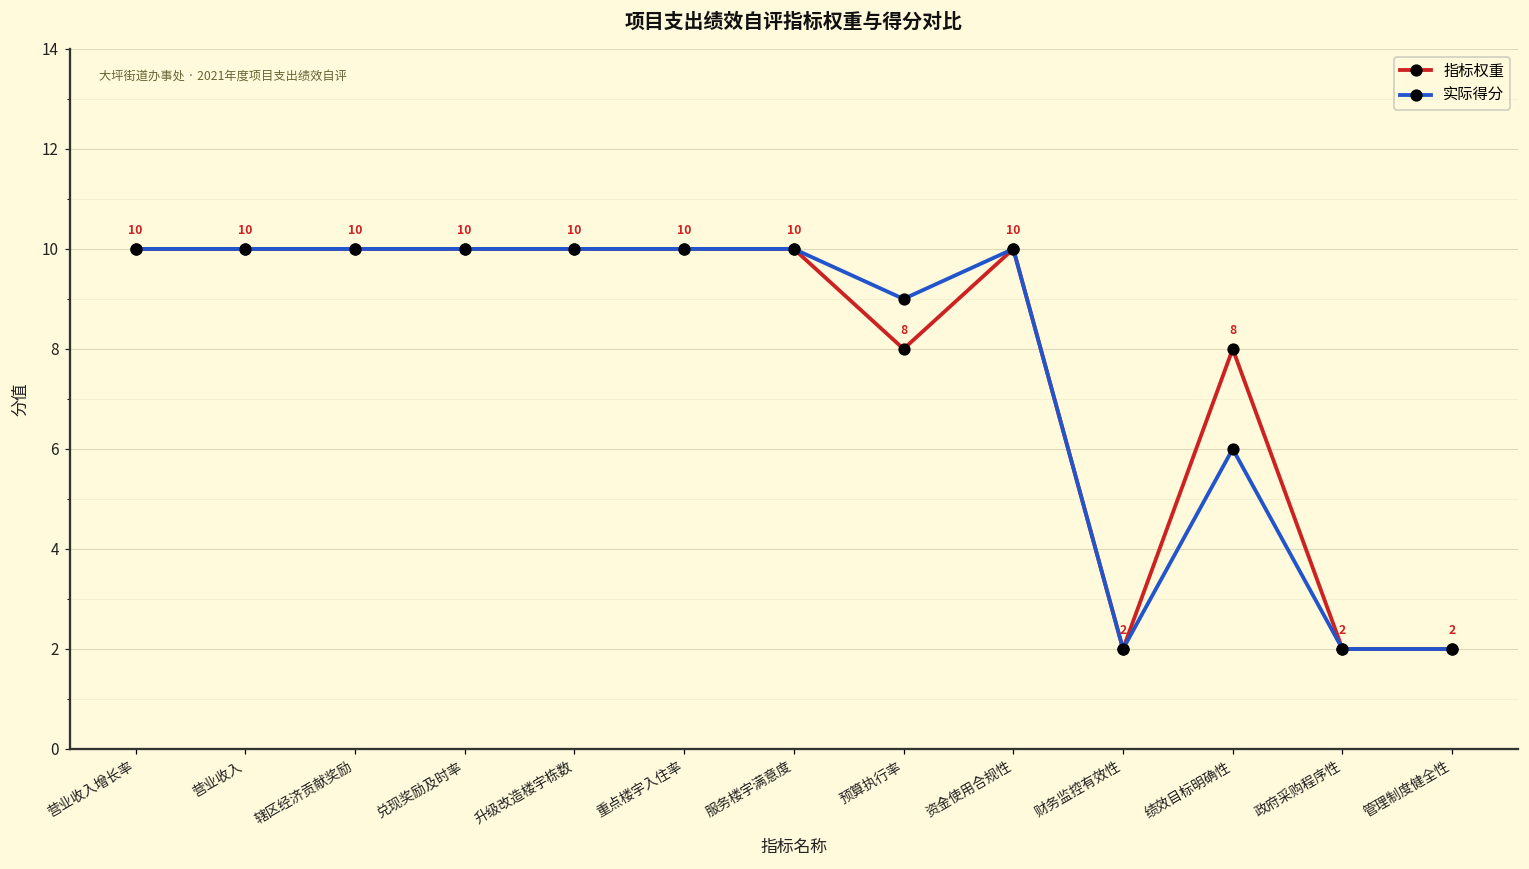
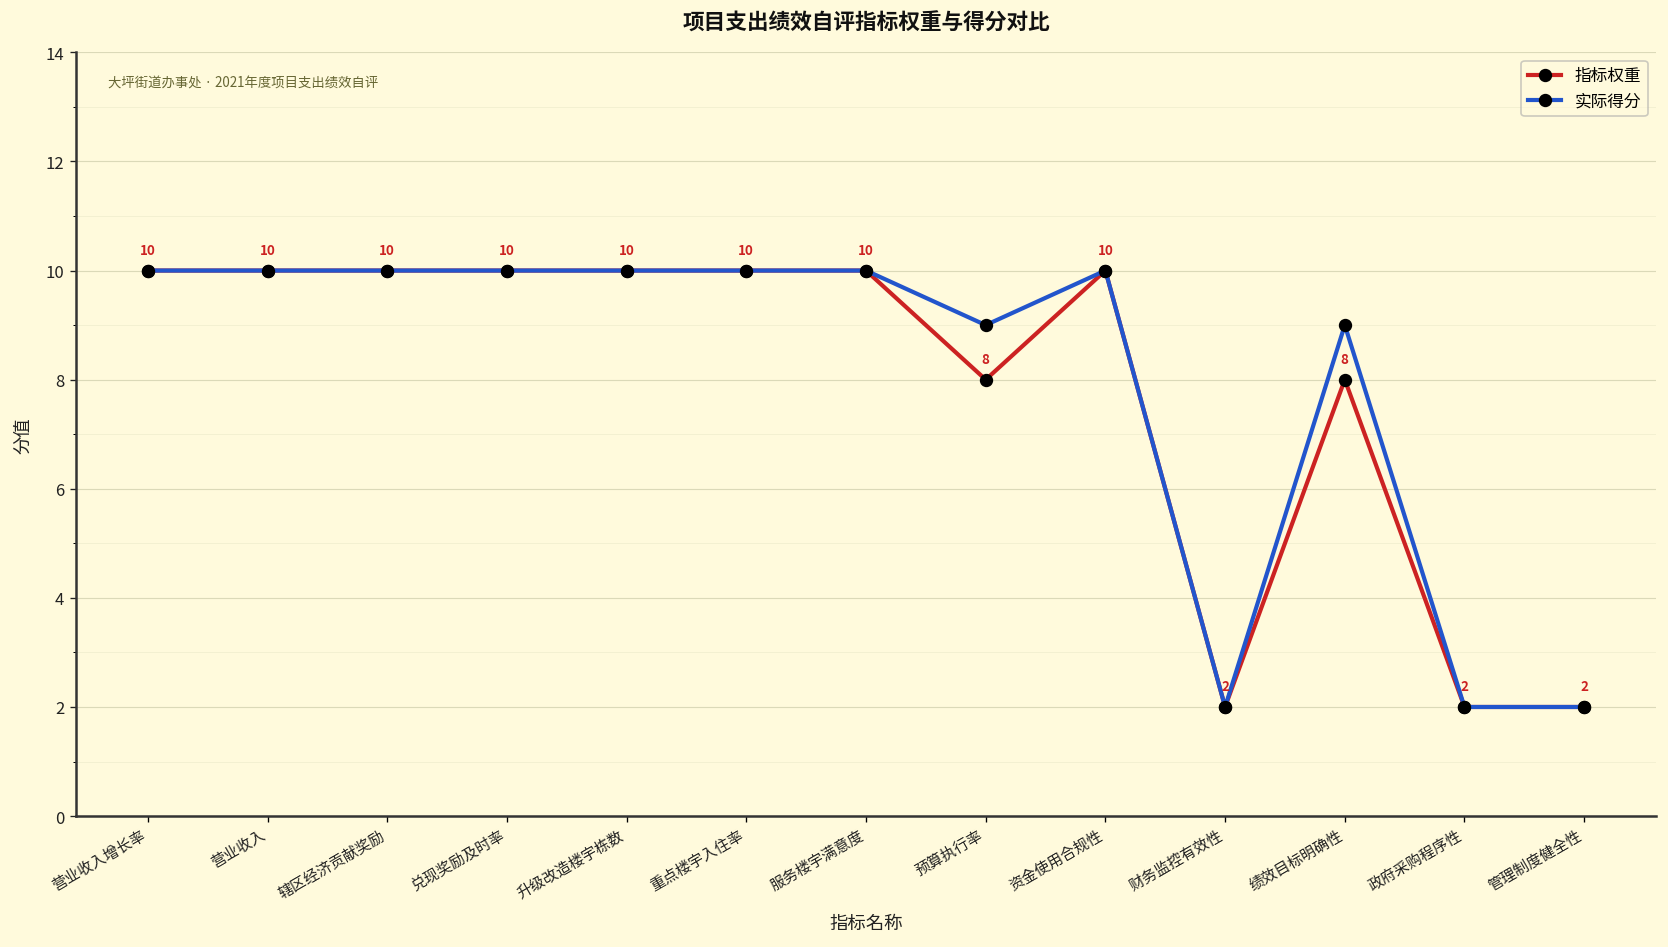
实际得分, 绩效目标明确性: 6 -> 9
